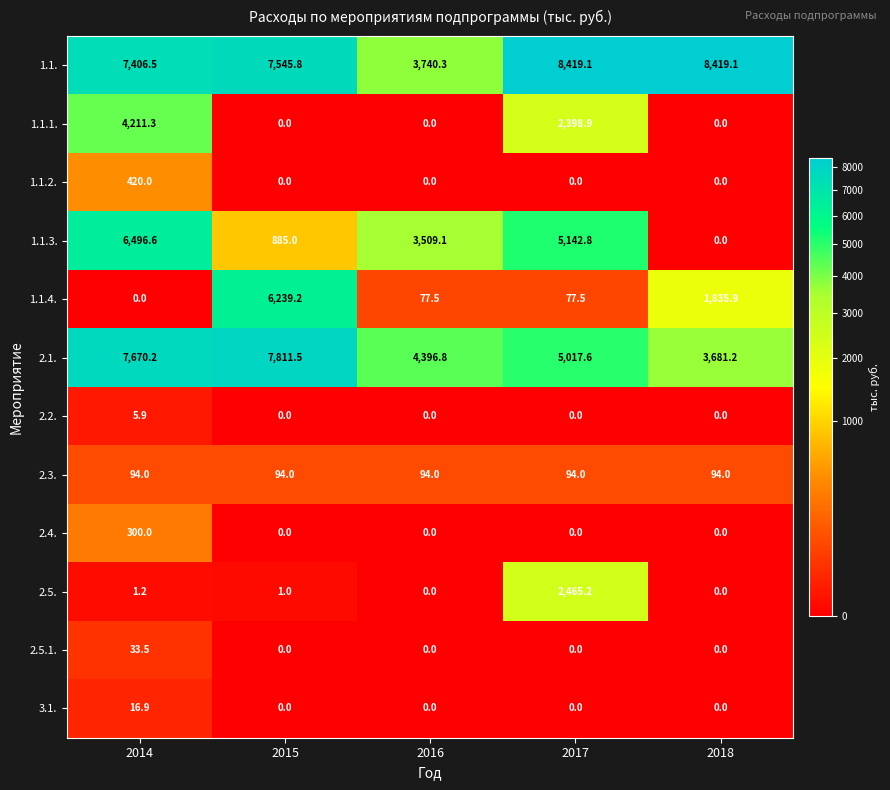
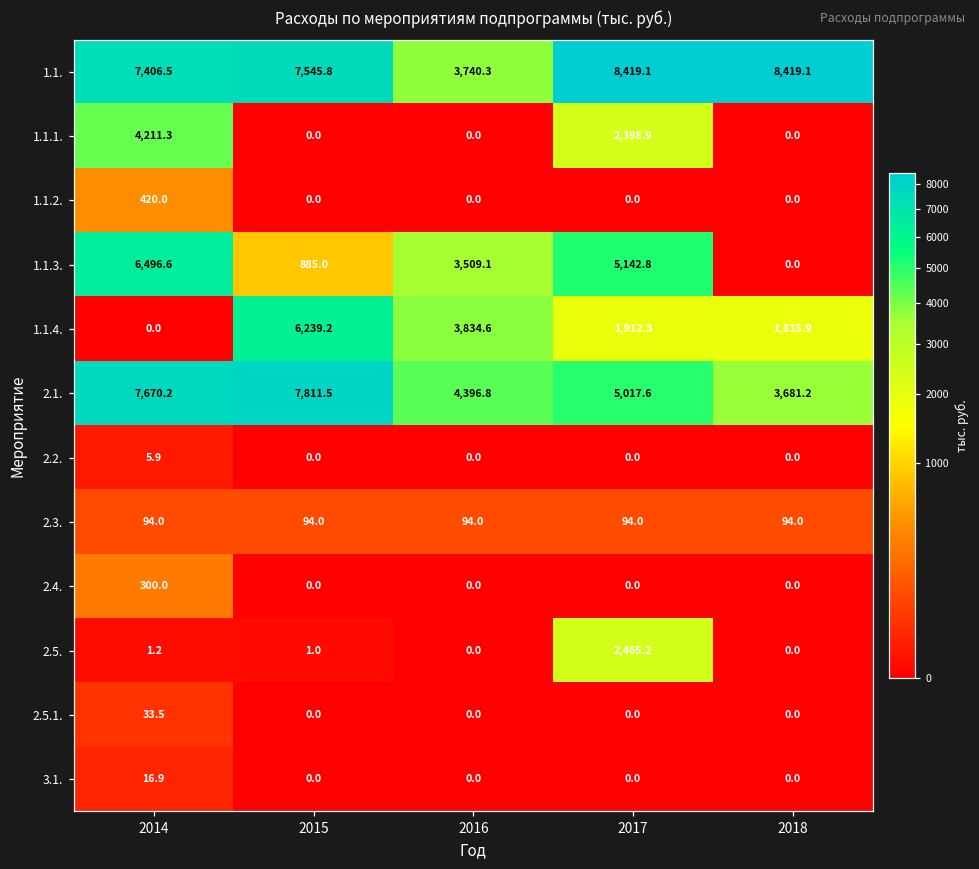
1.1.4., 2016: 77.5 -> 3,834.6
1.1.4., 2017: 77.5 -> 1,912.3
